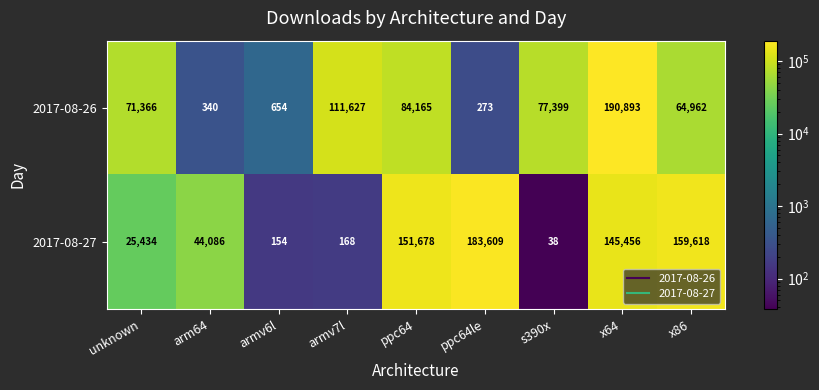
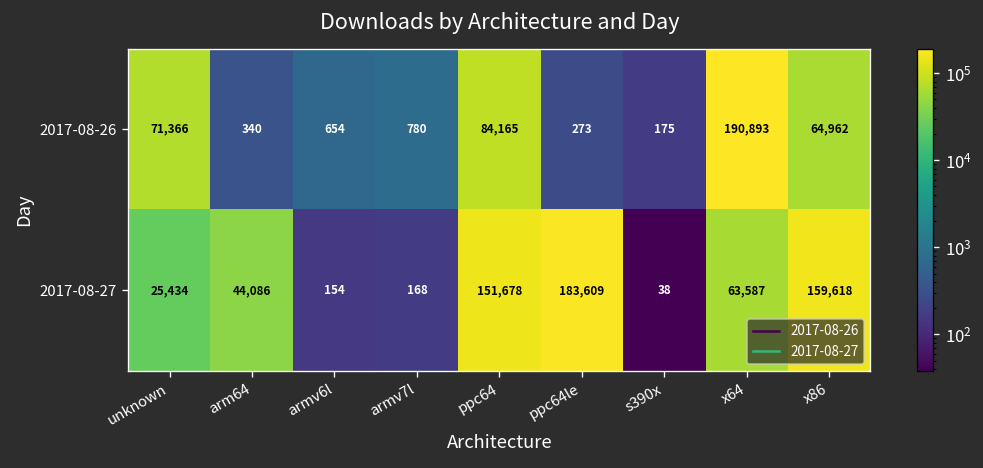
2017-08-26, armv7l: 111,627 -> 780
2017-08-26, s390x: 77,399 -> 175
2017-08-27, x64: 145,456 -> 63,587
